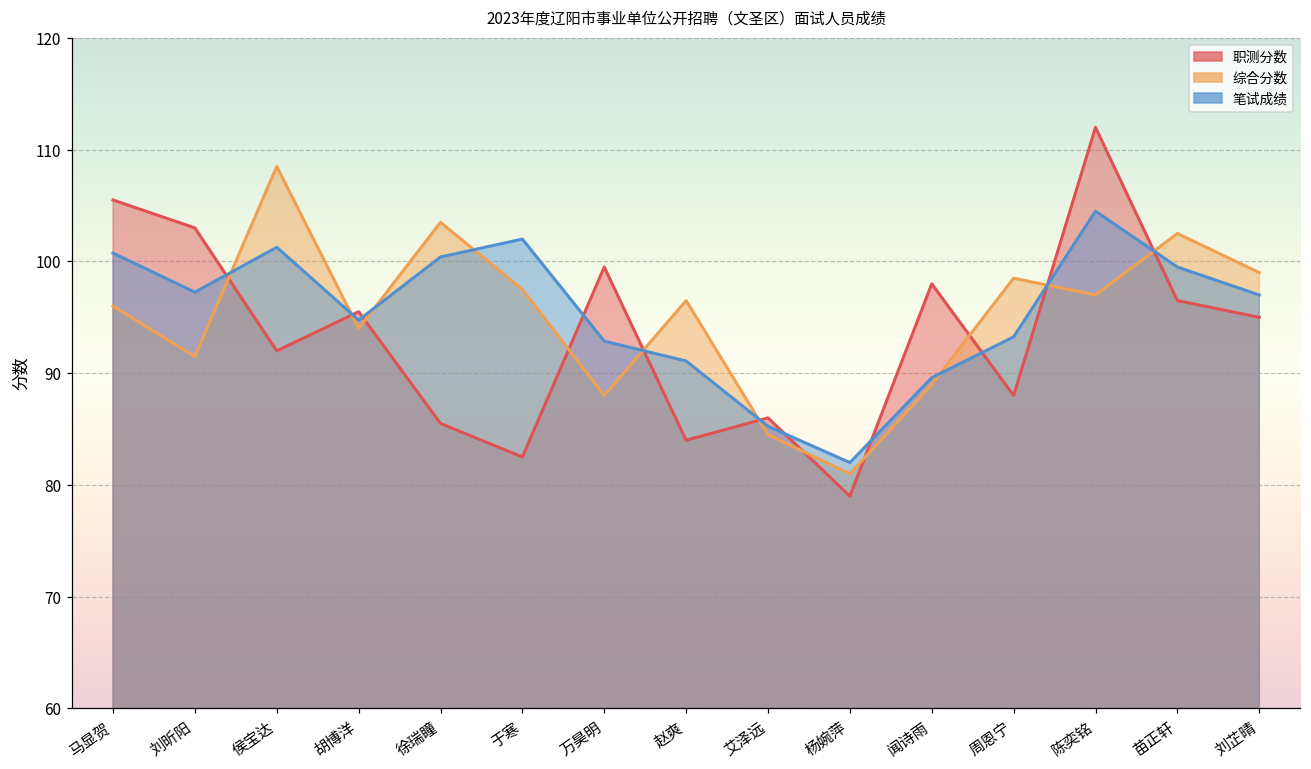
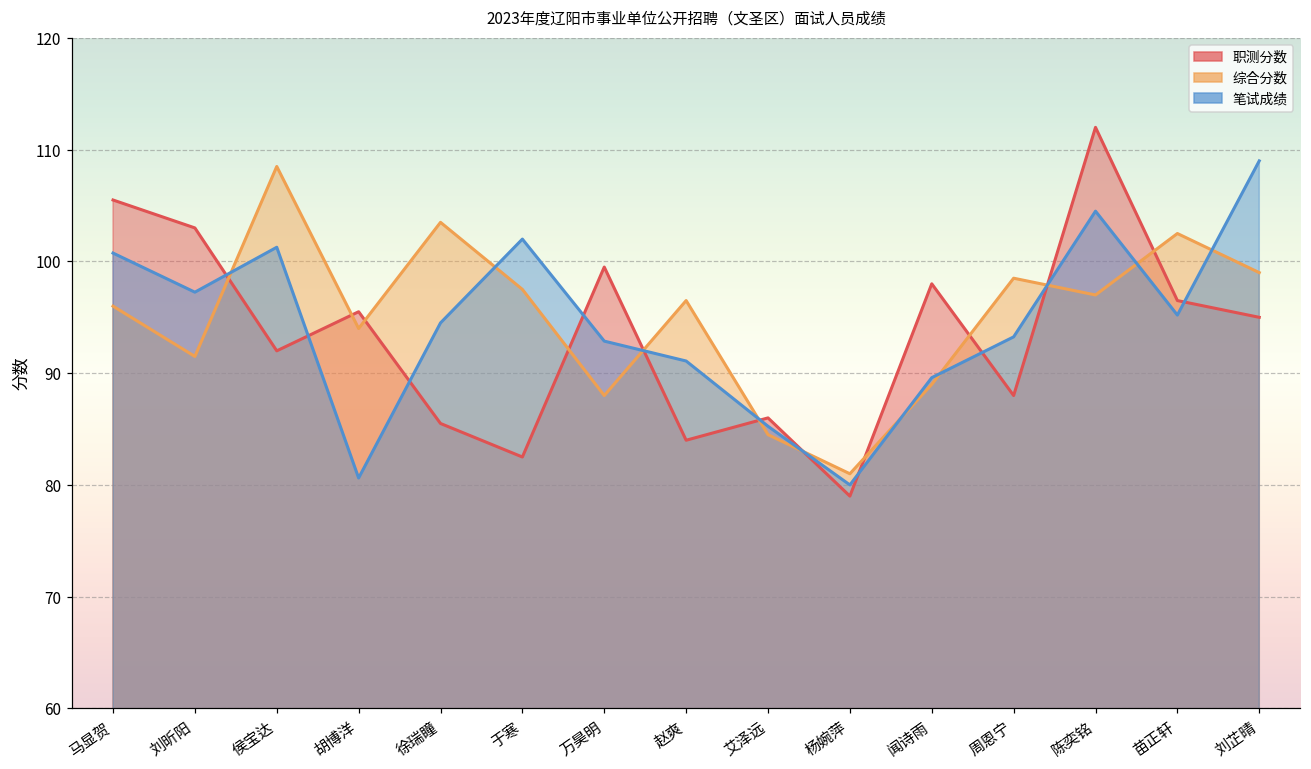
笔试成绩, 胡博洋: 94.8 -> 80.6
笔试成绩, 徐瑞瞳: 100.4 -> 94.5
笔试成绩, 杨婉萍: 82 -> 80
笔试成绩, 苗正轩: 99.5 -> 95.2
笔试成绩, 刘芷晴: 97 -> 109
